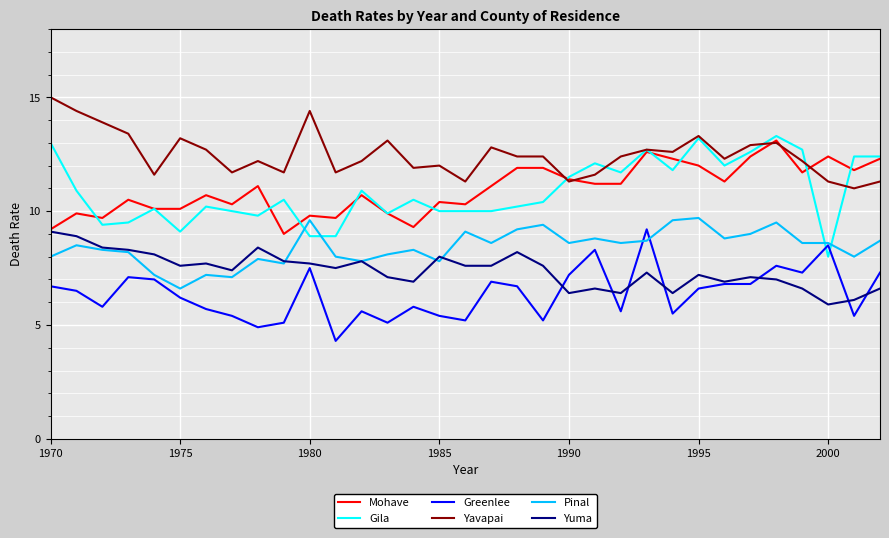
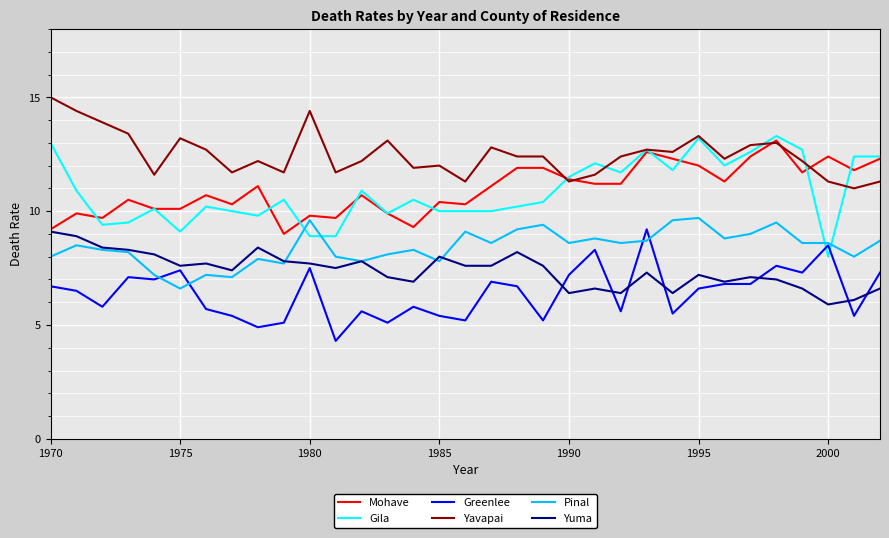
Greenlee, 1975: 6.2 -> 7.4
